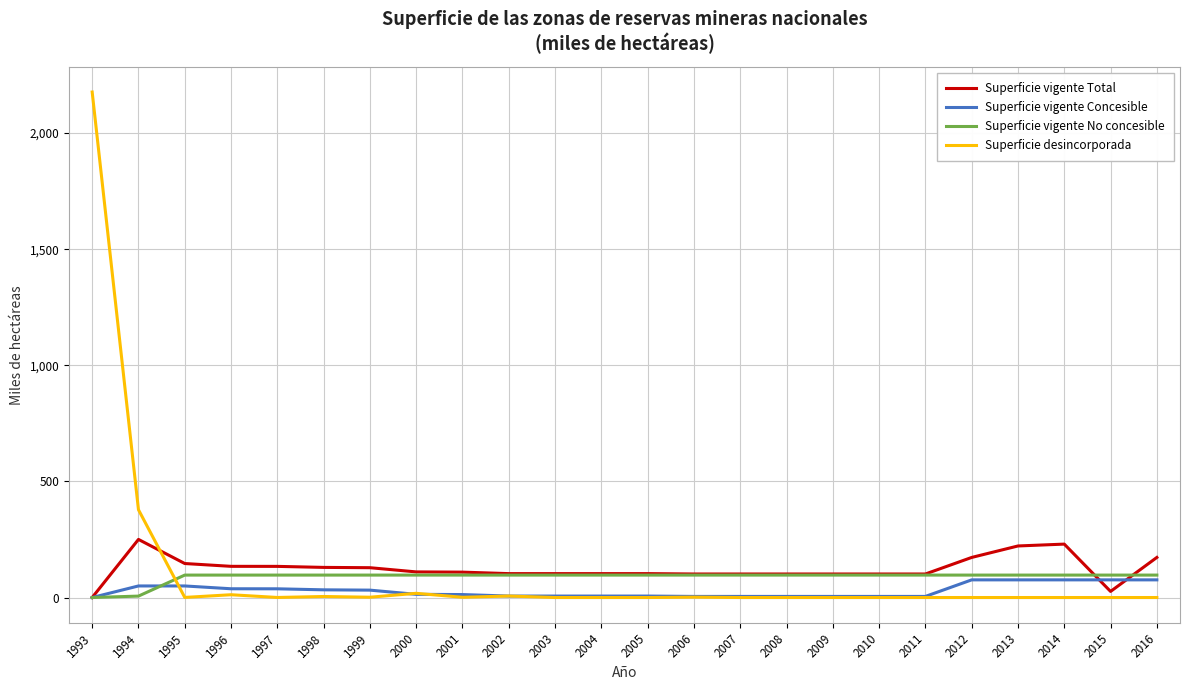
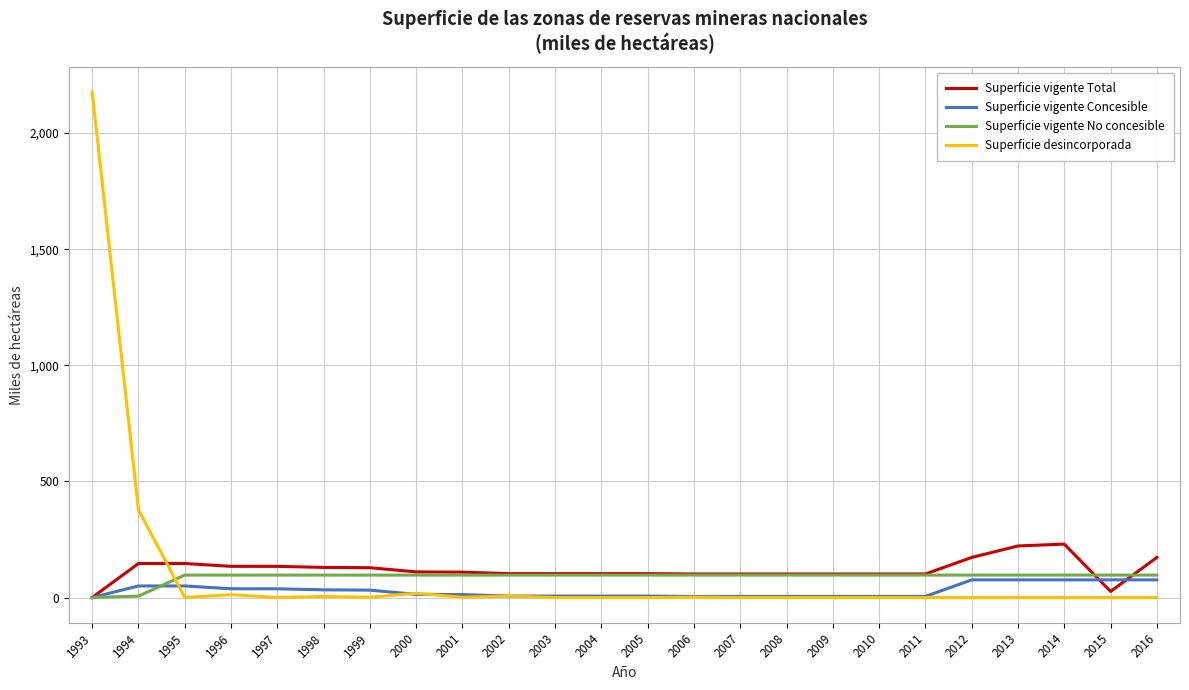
Superficie vigente Total, 1994: 250 -> 150
